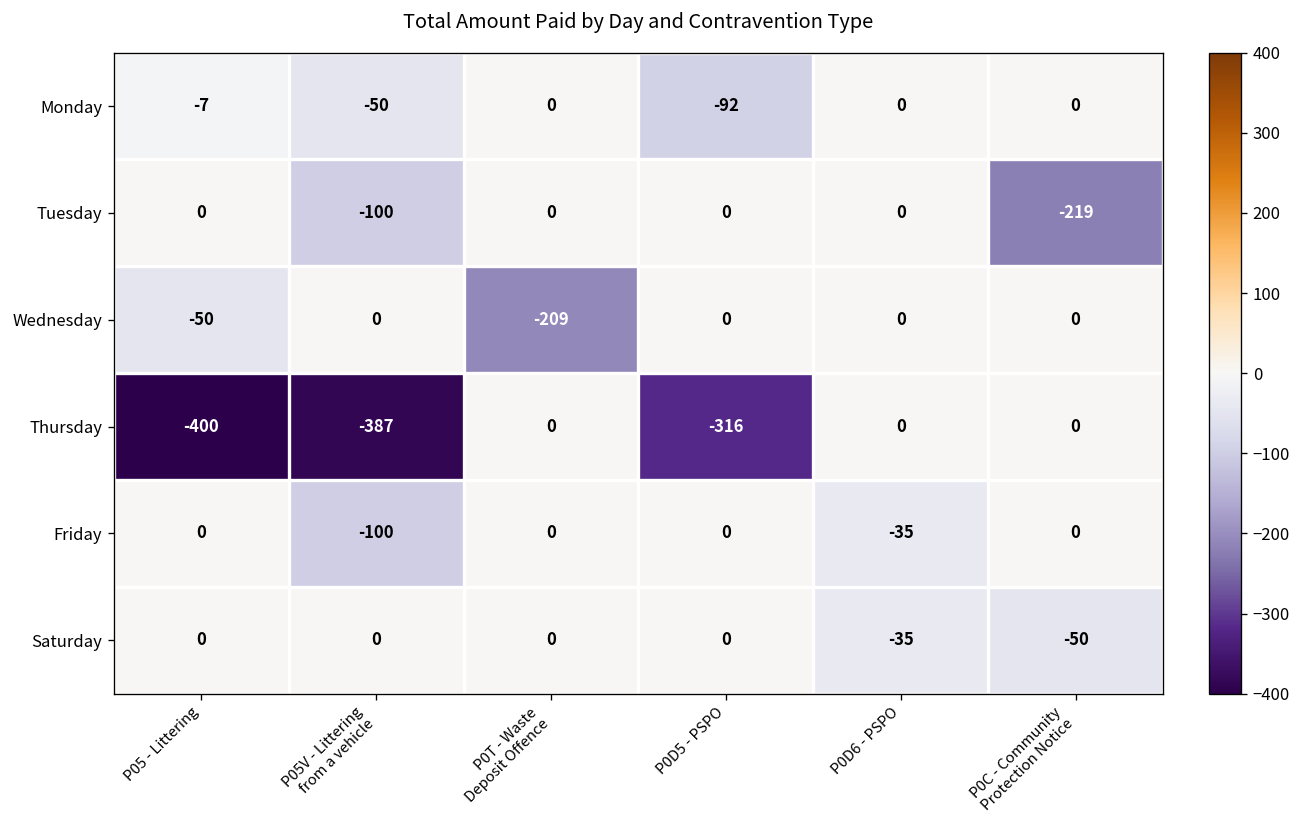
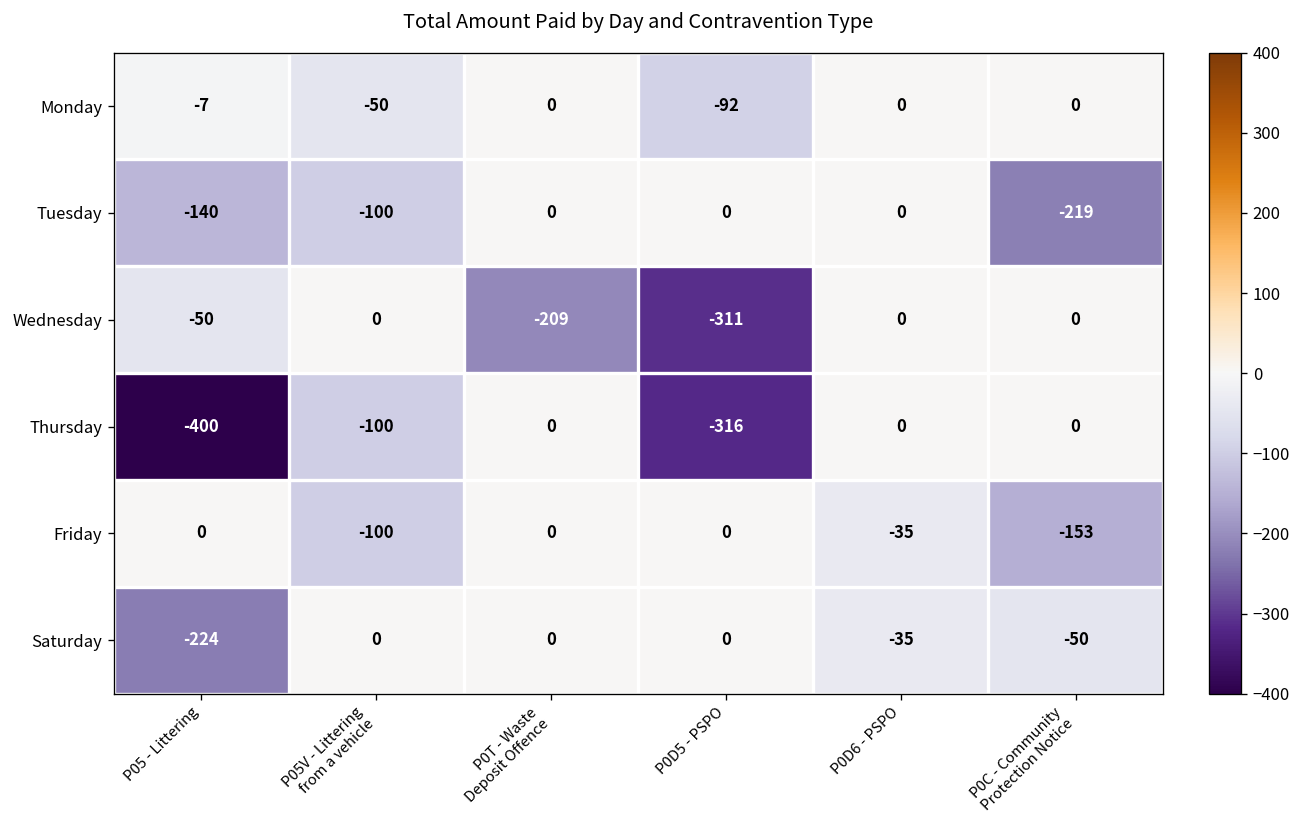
Tuesday, P05 - Littering: 0 -> -140
Wednesday, P0D5 - PSPO: 0 -> -311
Thursday, P05V - Littering from a vehicle: -387 -> -100
Friday, P0C - Community Protection Notice: 0 -> -153
Saturday, P05 - Littering: 0 -> -224
